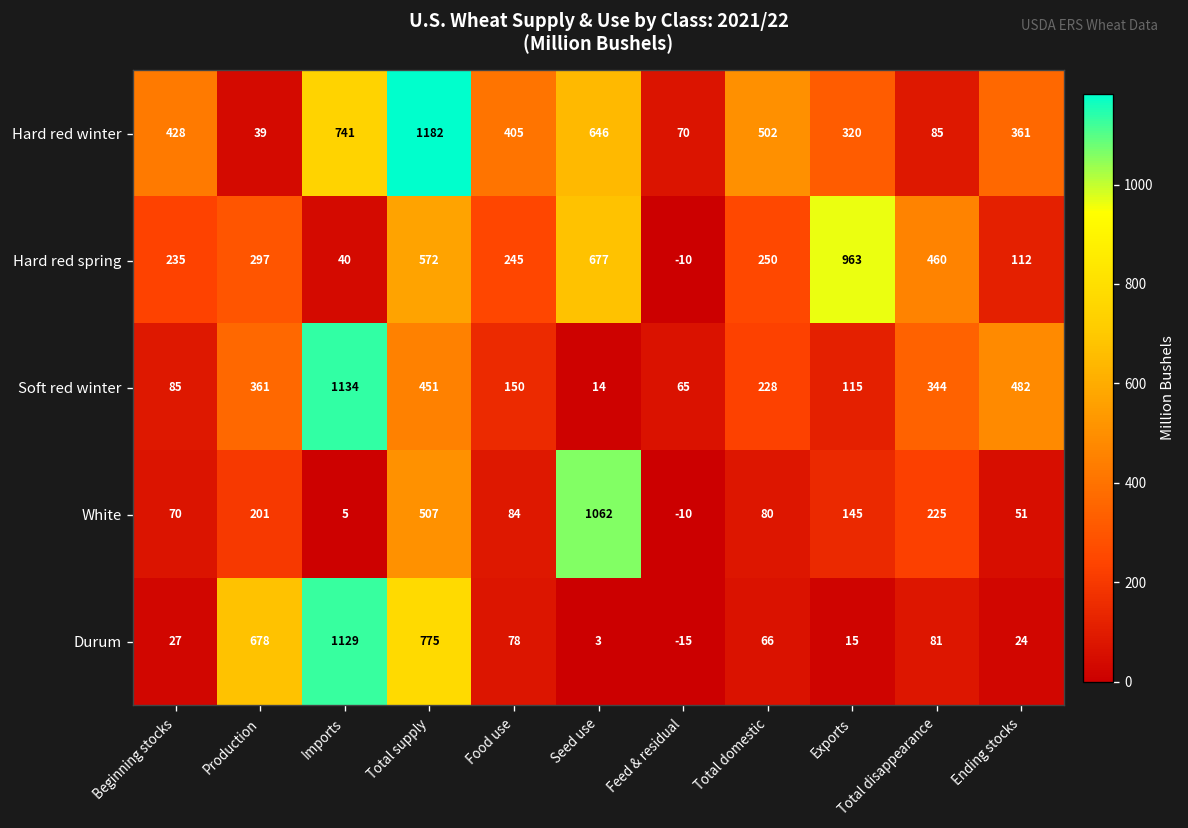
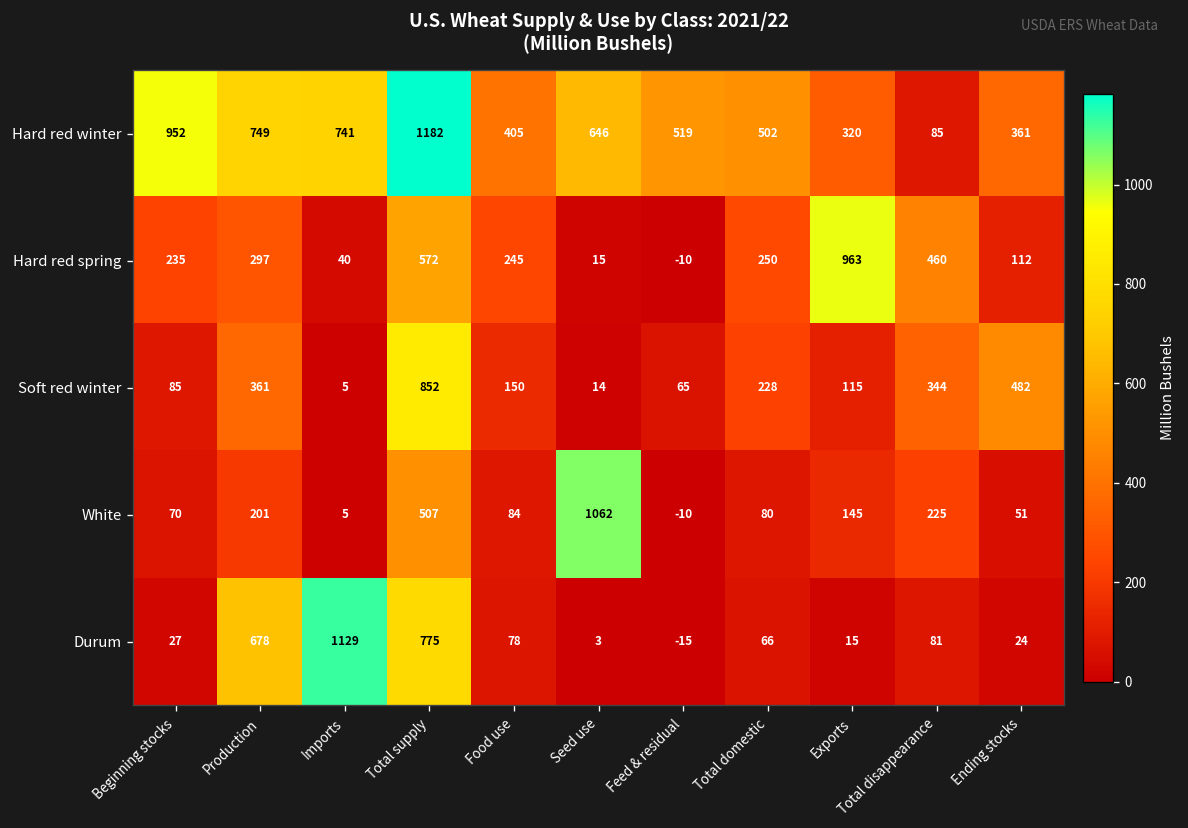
Hard red winter, Beginning stocks: 428 -> 952
Hard red winter, Production: 39 -> 749
Hard red winter, Feed & residual: 70 -> 519
Hard red spring, Seed use: 677 -> 15
Soft red winter, Imports: 1134 -> 5
Soft red winter, Total supply: 451 -> 852
